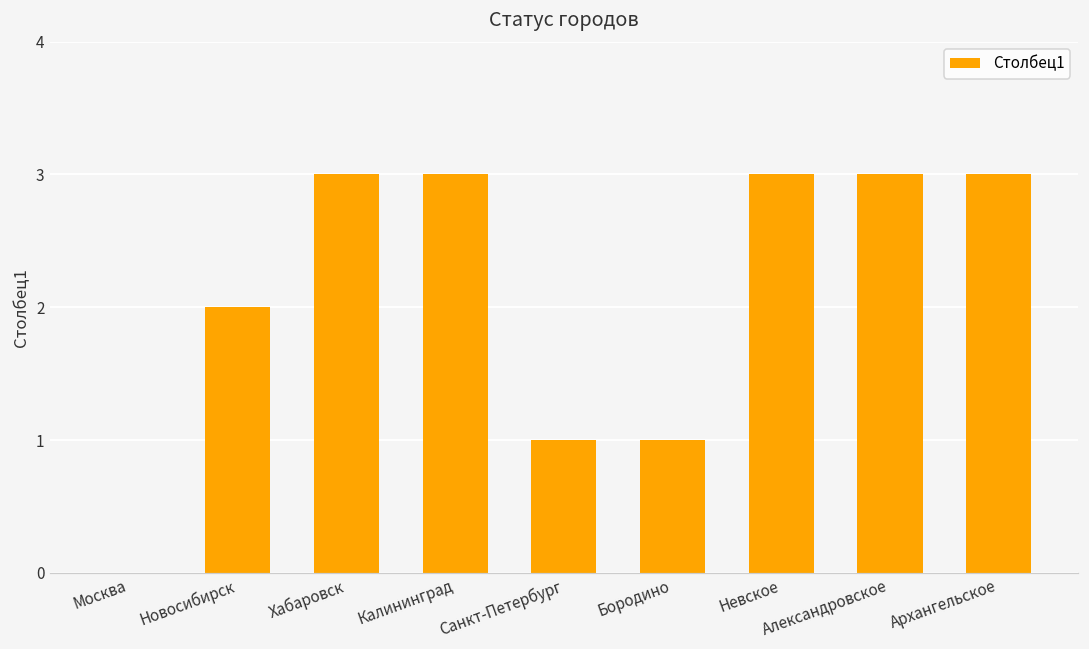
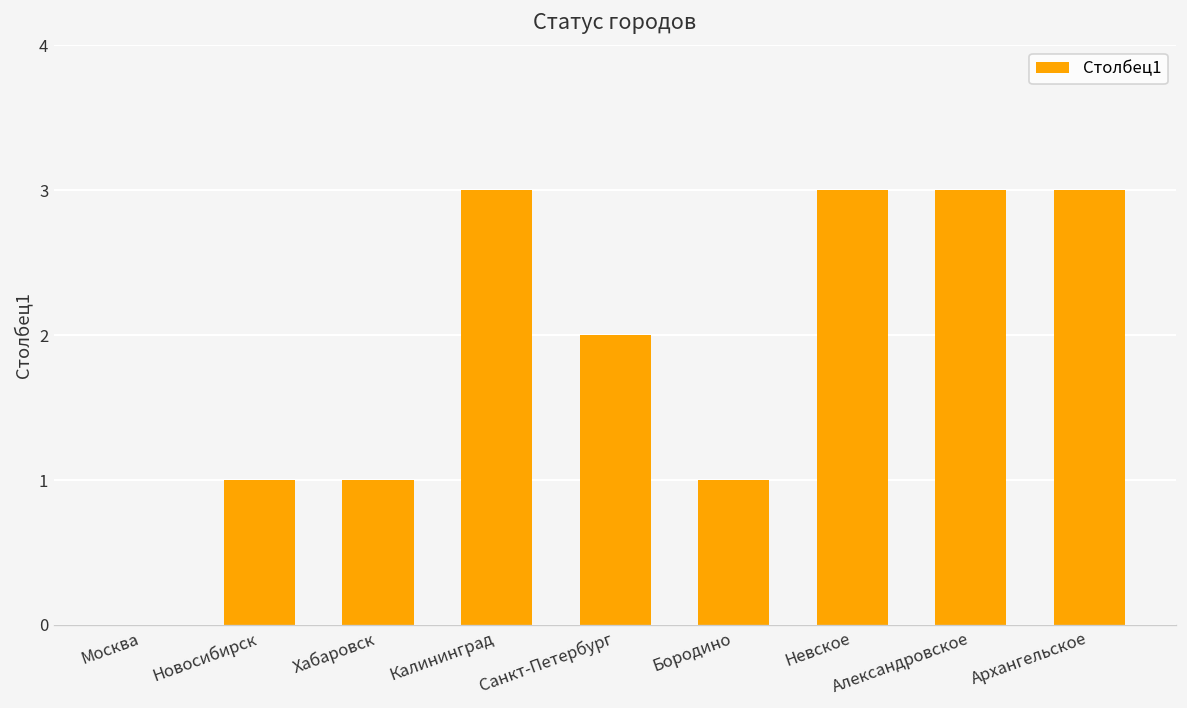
Новосибирск: 2 -> 1
Хабаровск: 3 -> 1
Санкт-Петербург: 1 -> 2
